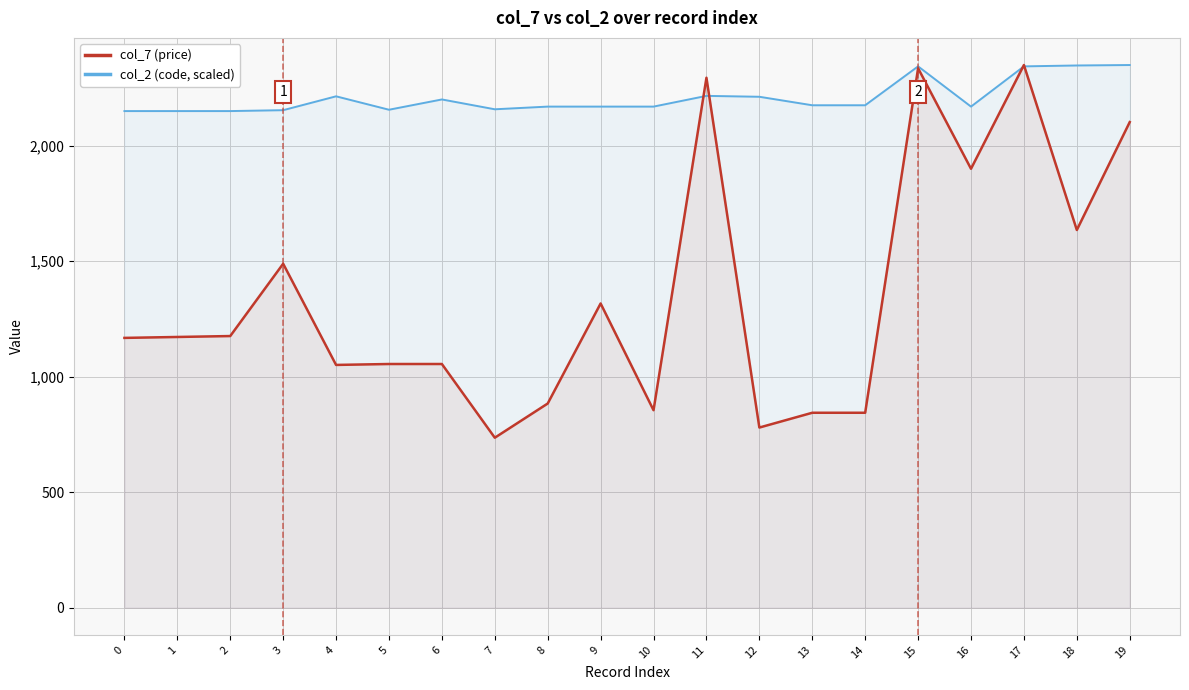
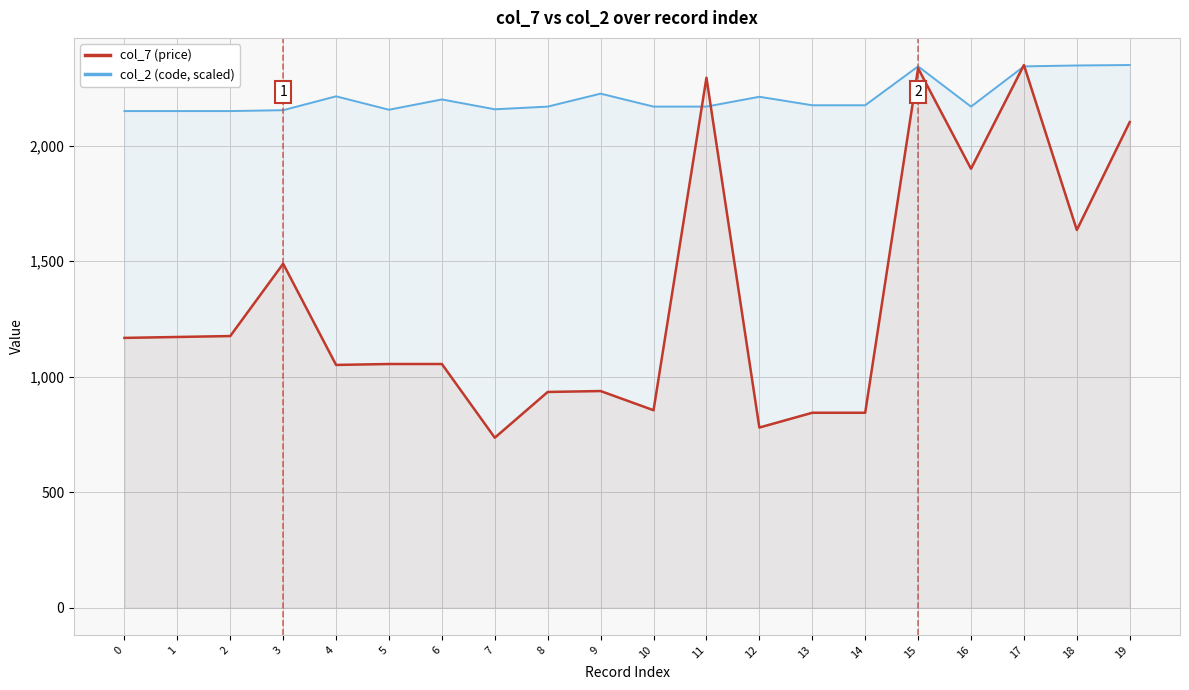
col_7 (price), 8: 880 -> 930
col_7 (price), 9: 1,320 -> 940
col_2 (code, scaled), 9: 2,170 -> 2,230
col_2 (code, scaled), 11: 2,220 -> 2,170
